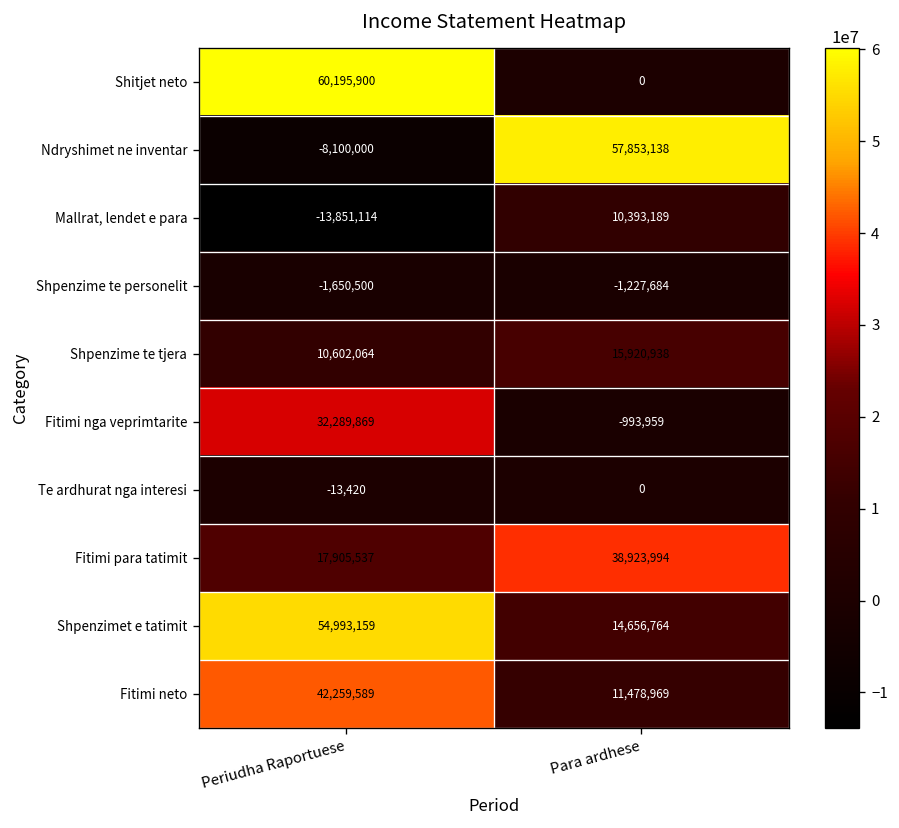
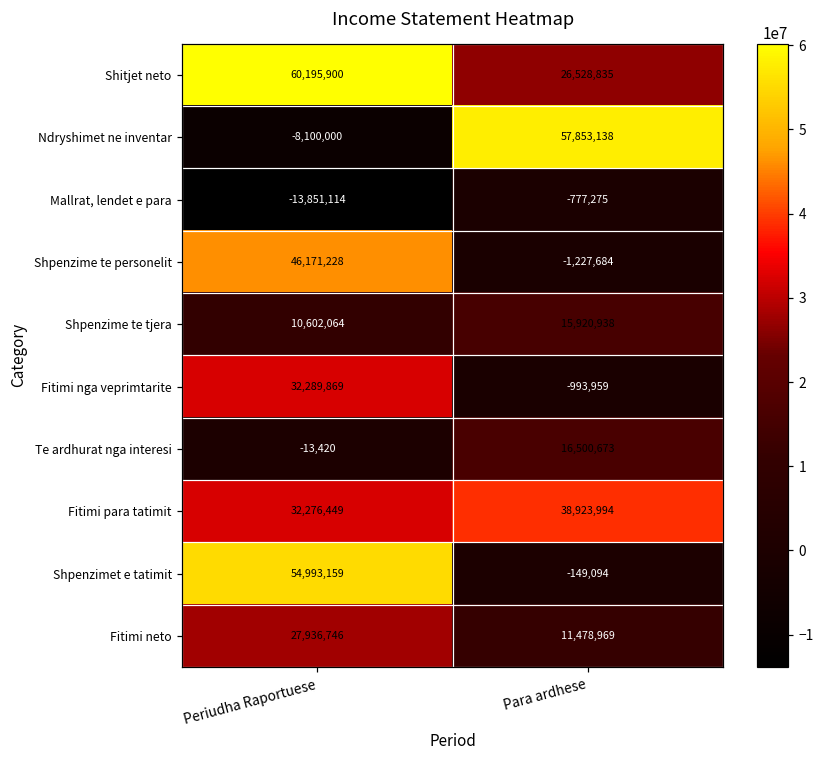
Shitjet neto, Para ardhese: 0 -> 26,528,835
Mallrat, lendet e para, Para ardhese: 10,393,189 -> -777,275
Shpenzime te personelit, Periudha Raportuese: -1,650,500 -> 46,171,228
Te ardhurat nga interesi, Para ardhese: 0 -> 16,500,673
Fitimi para tatimit, Periudha Raportuese: 17,905,537 -> 32,276,449
Shpenzimet e tatimit, Para ardhese: 14,656,764 -> -149,094
Fitimi neto, Periudha Raportuese: 42,259,589 -> 27,936,746
